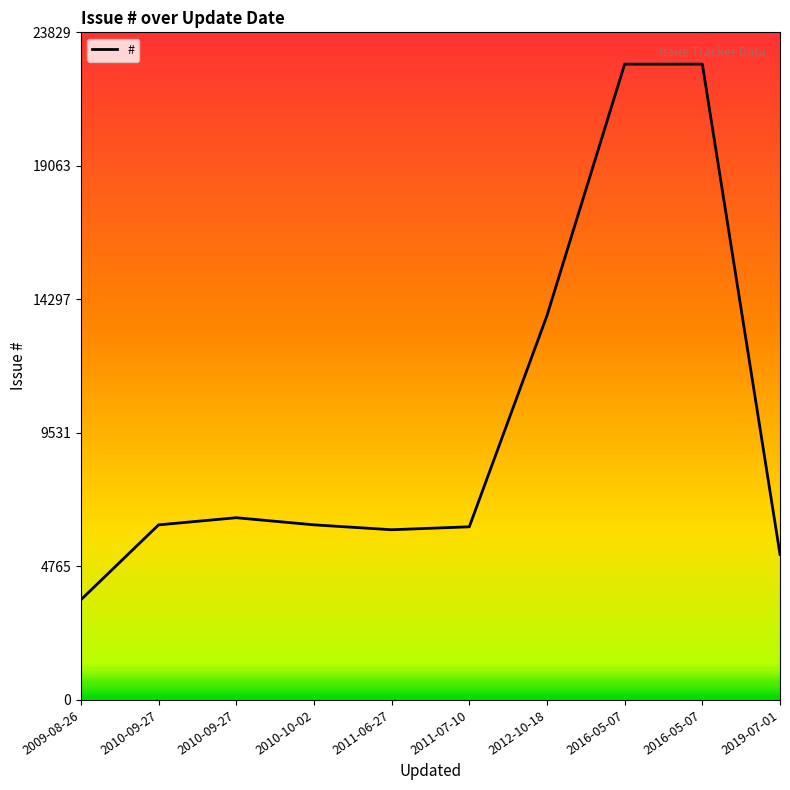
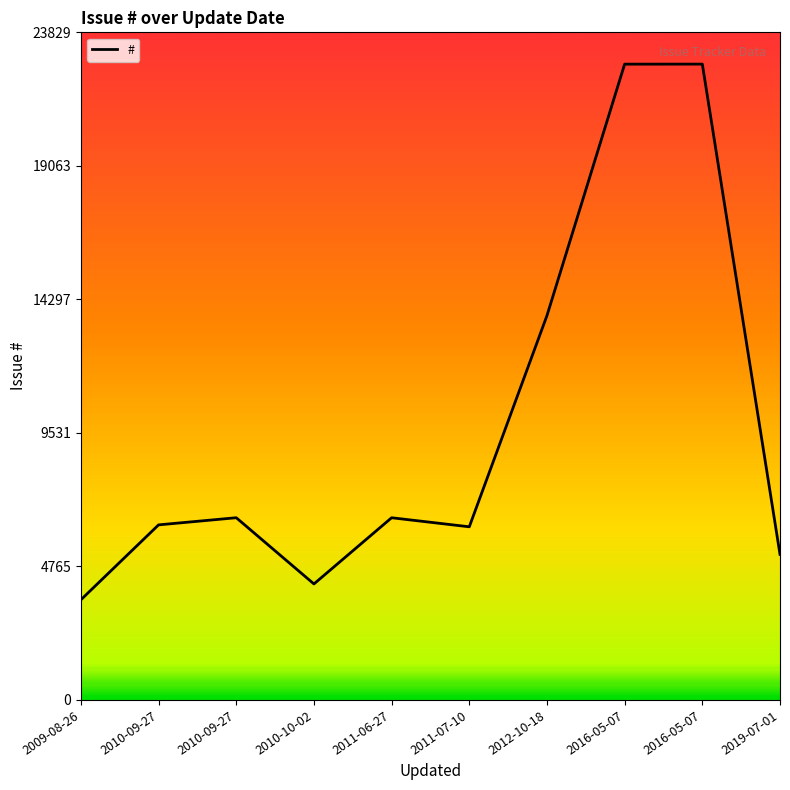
2010-10-02: 6300 -> 4100
2011-06-27: 6100 -> 6500
